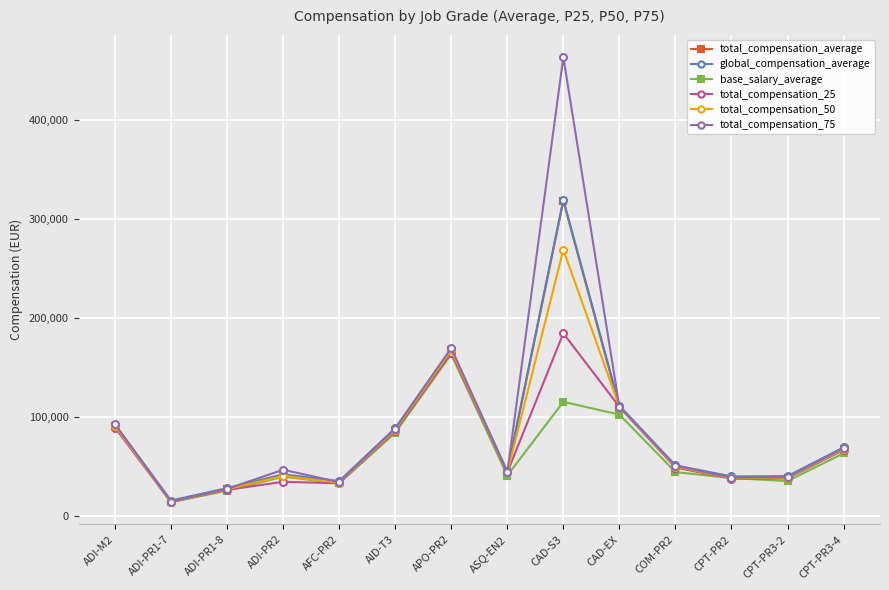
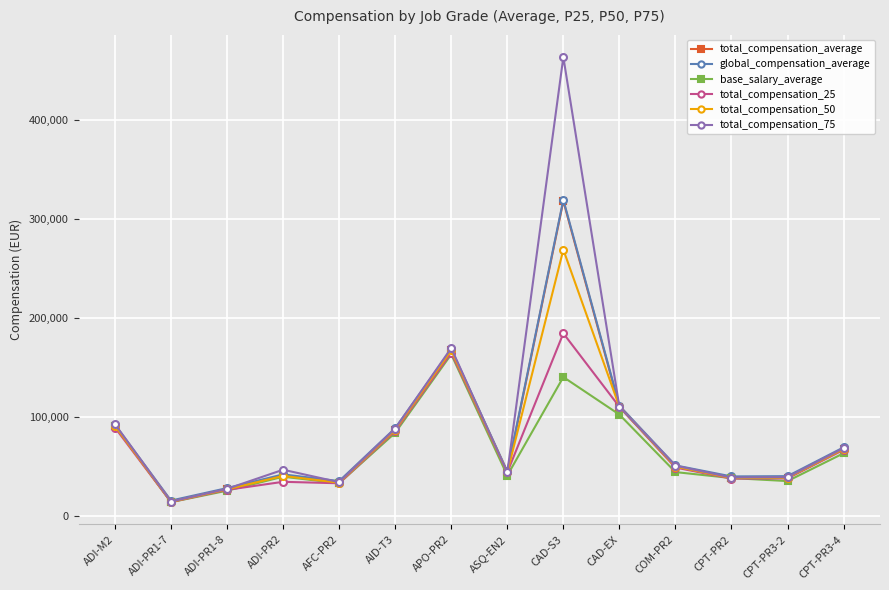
base_salary_average, CAD-S3: 110,000 -> 140,000
